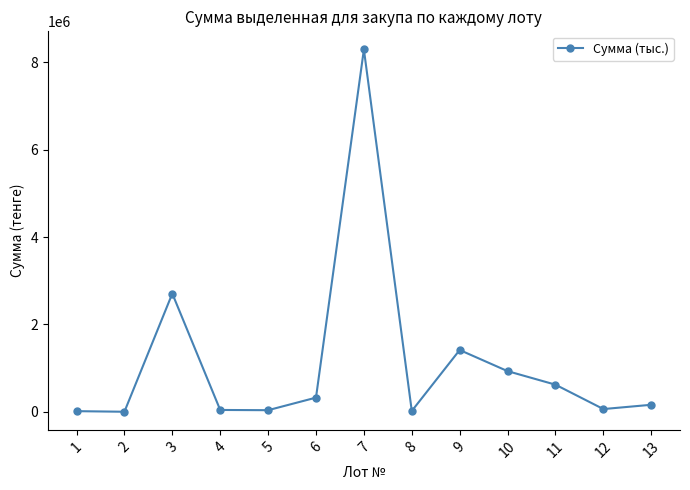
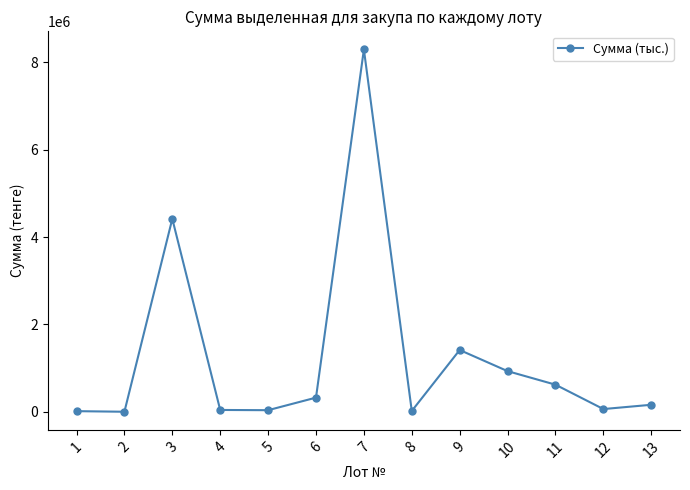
3: 2700000 -> 4400000
